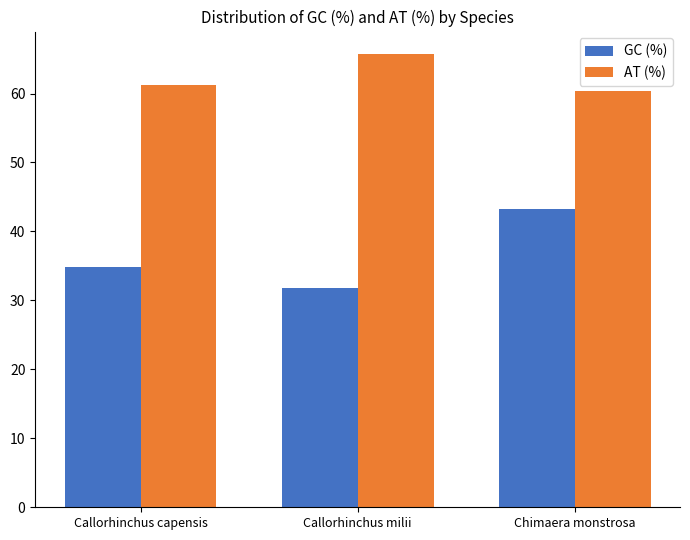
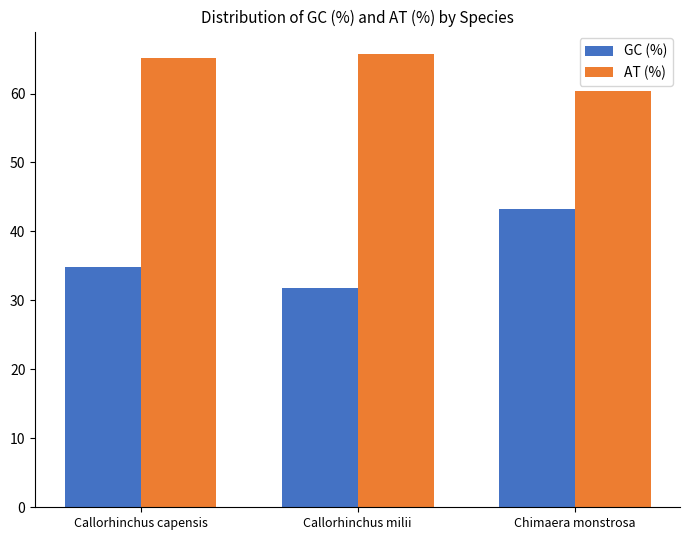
AT (%), Callorhinchus capensis: 61 -> 65
